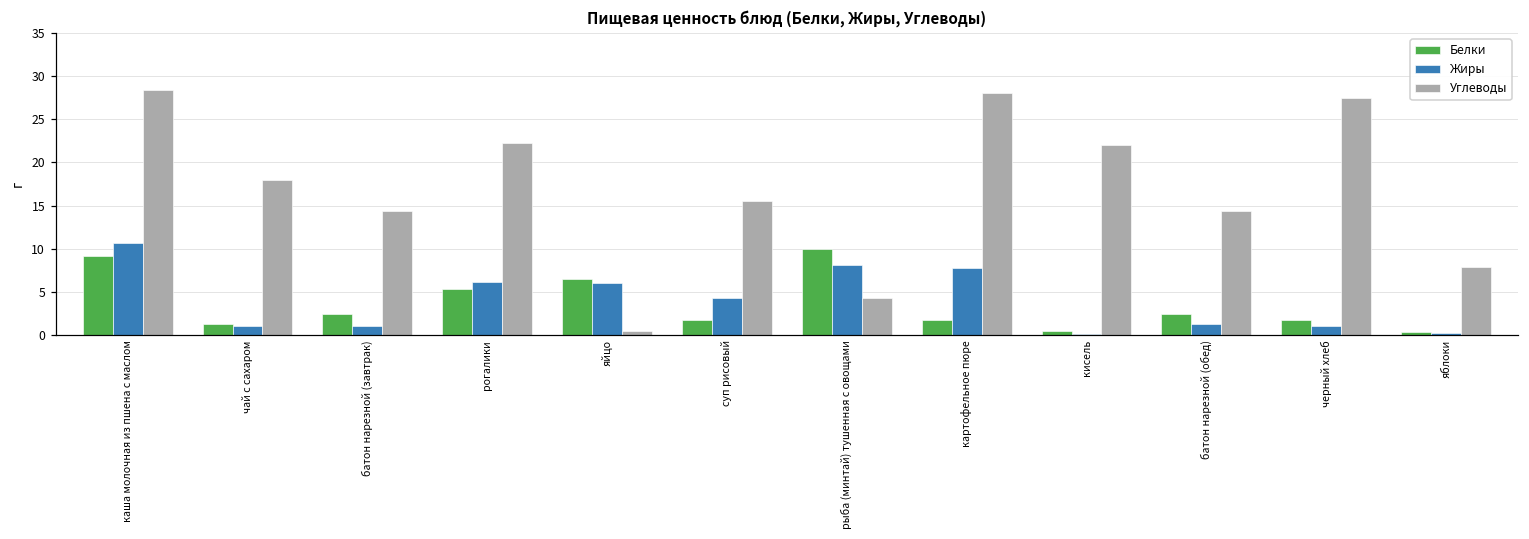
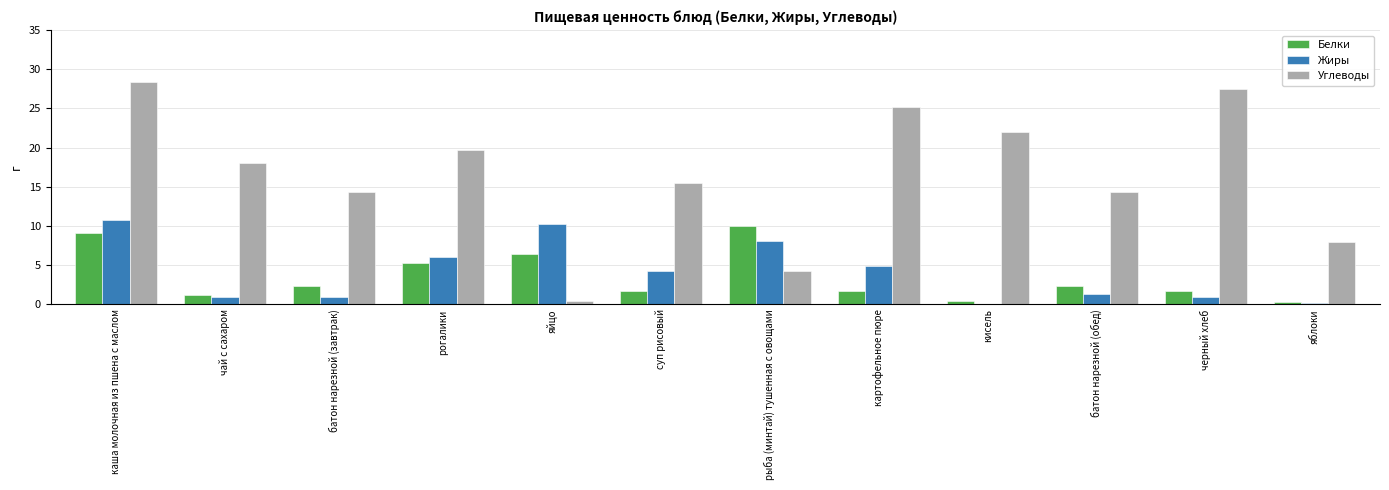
Углеводы, рогалики: 22 -> 20
Жиры, яйцо: 6 -> 10
Жиры, картофельное пюре: 8 -> 5
Углеводы, картофельное пюре: 28 -> 25
